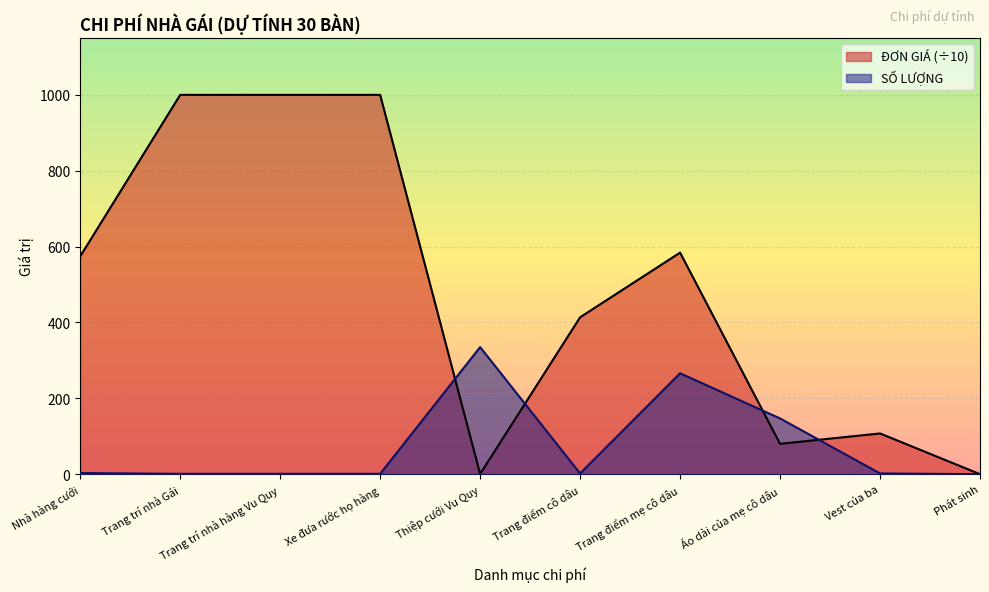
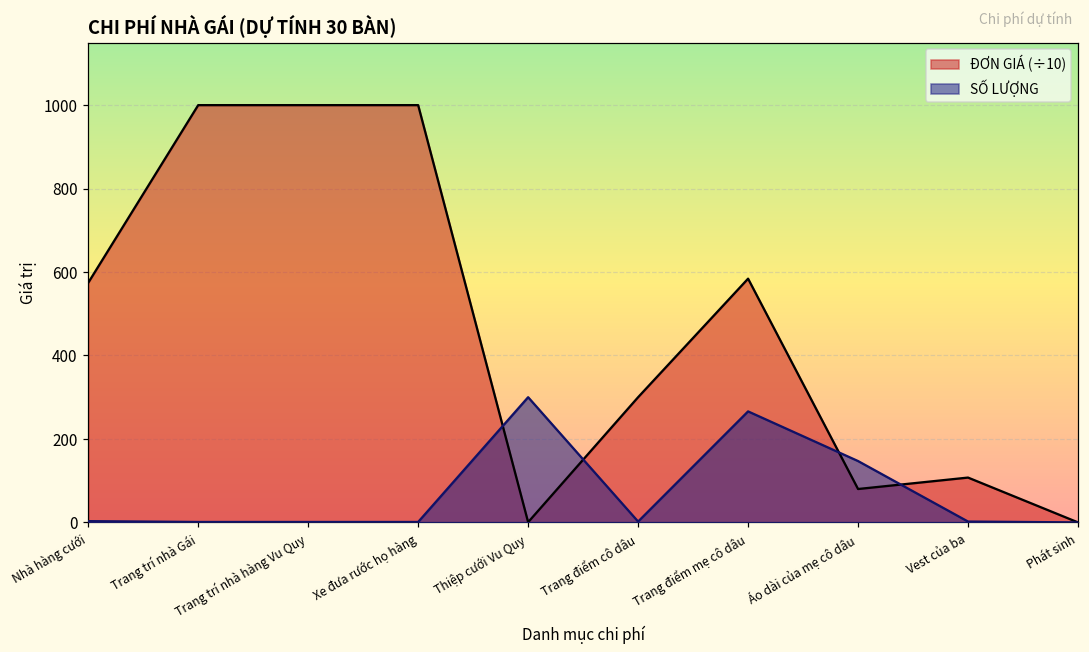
SỐ LƯỢNG, Thiệp cưới Vu Quy: 340 -> 300
ĐƠN GIÁ (÷10), Trang điểm cô dâu: 410 -> 300
